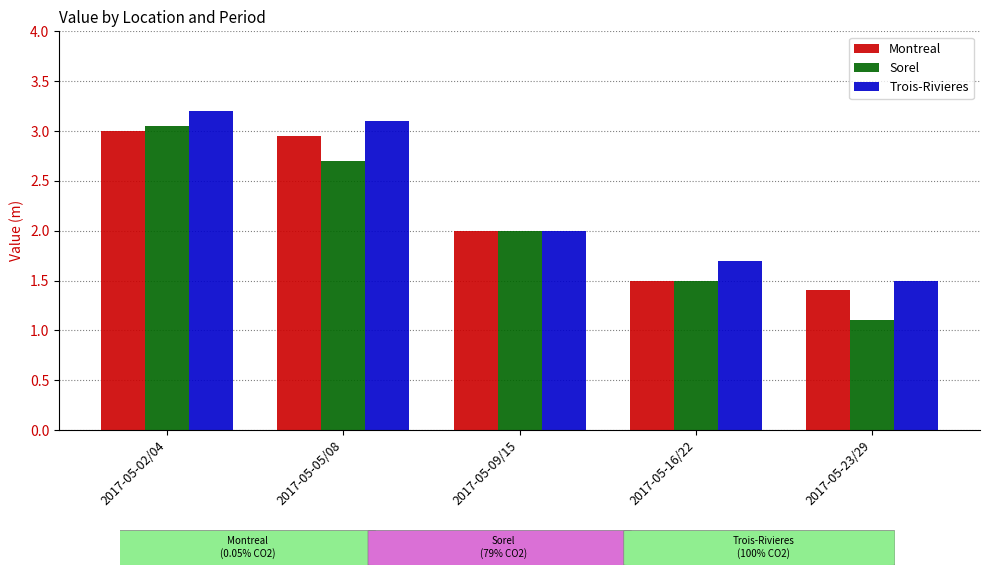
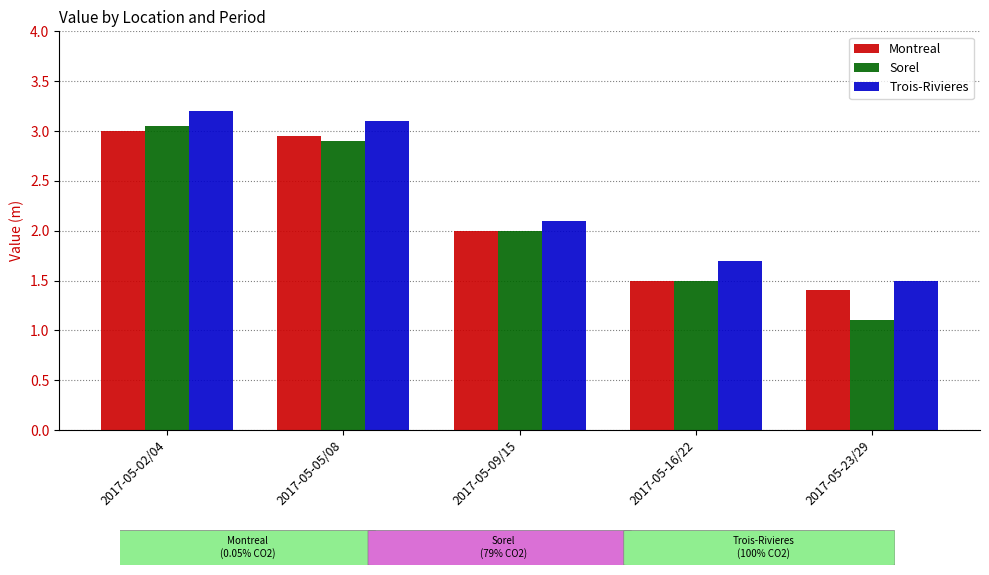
Sorel, 2017-05-05/08: 2.7 -> 2.9
Trois-Rivieres, 2017-05-09/15: 2.0 -> 2.1
